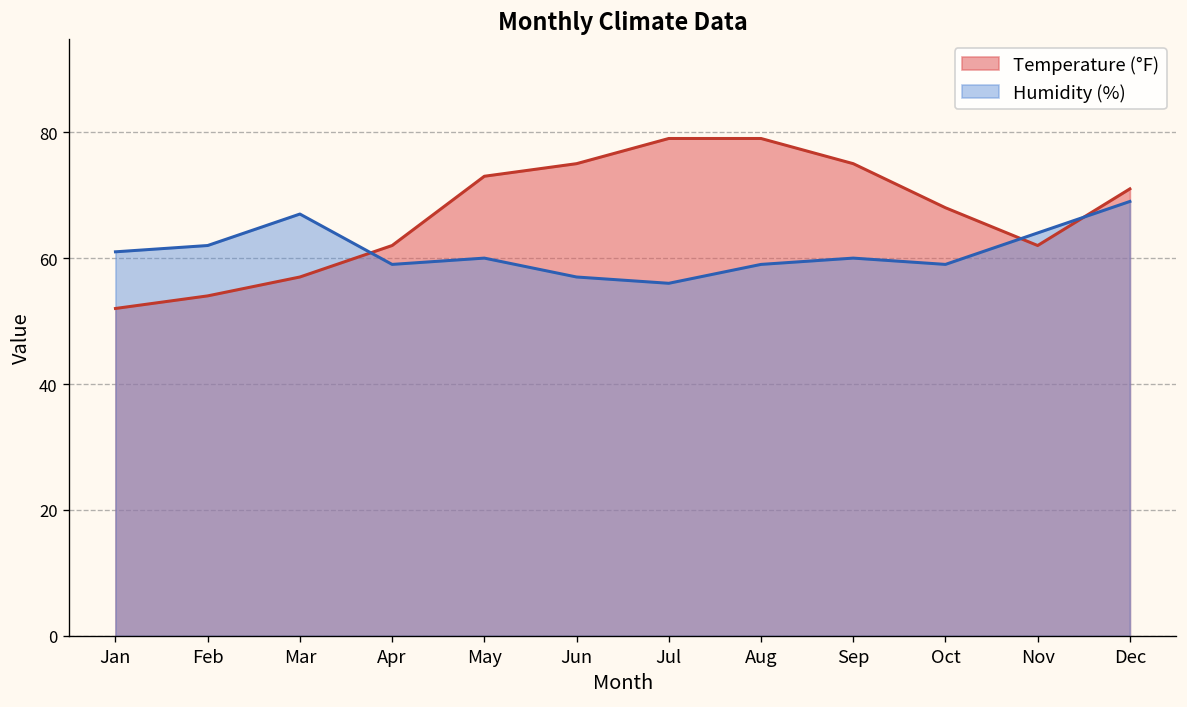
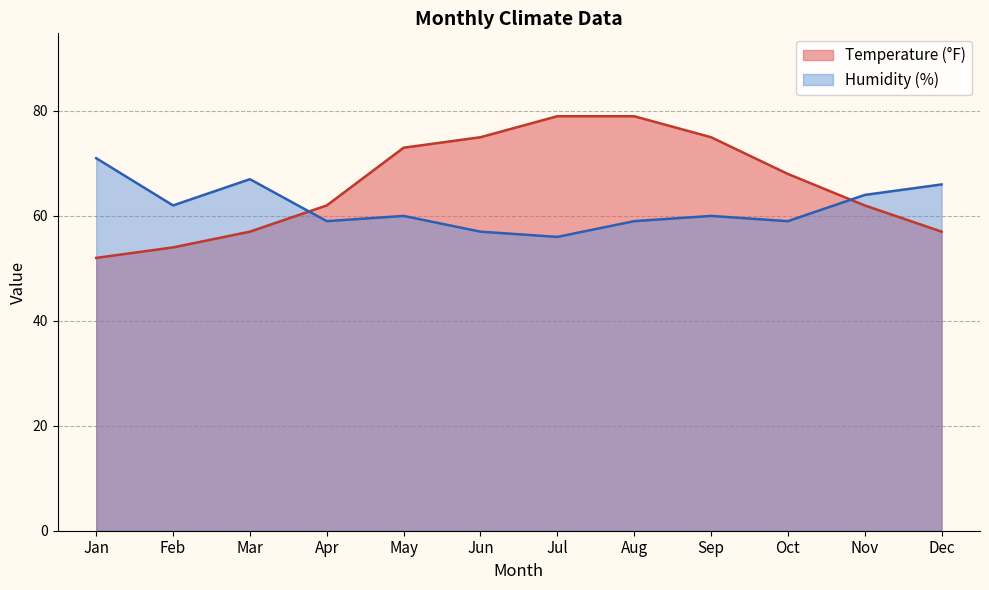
Humidity (%), Jan: 61 -> 71
Temperature (°F), Dec: 71 -> 57
Humidity (%), Dec: 69 -> 66
